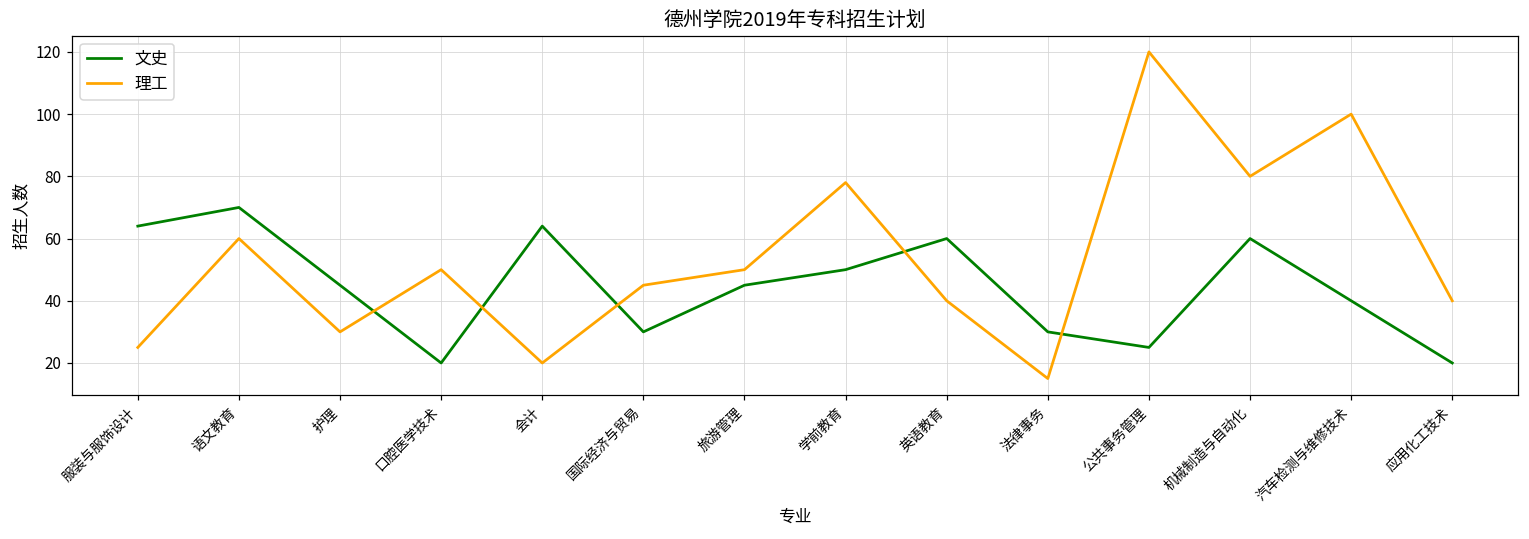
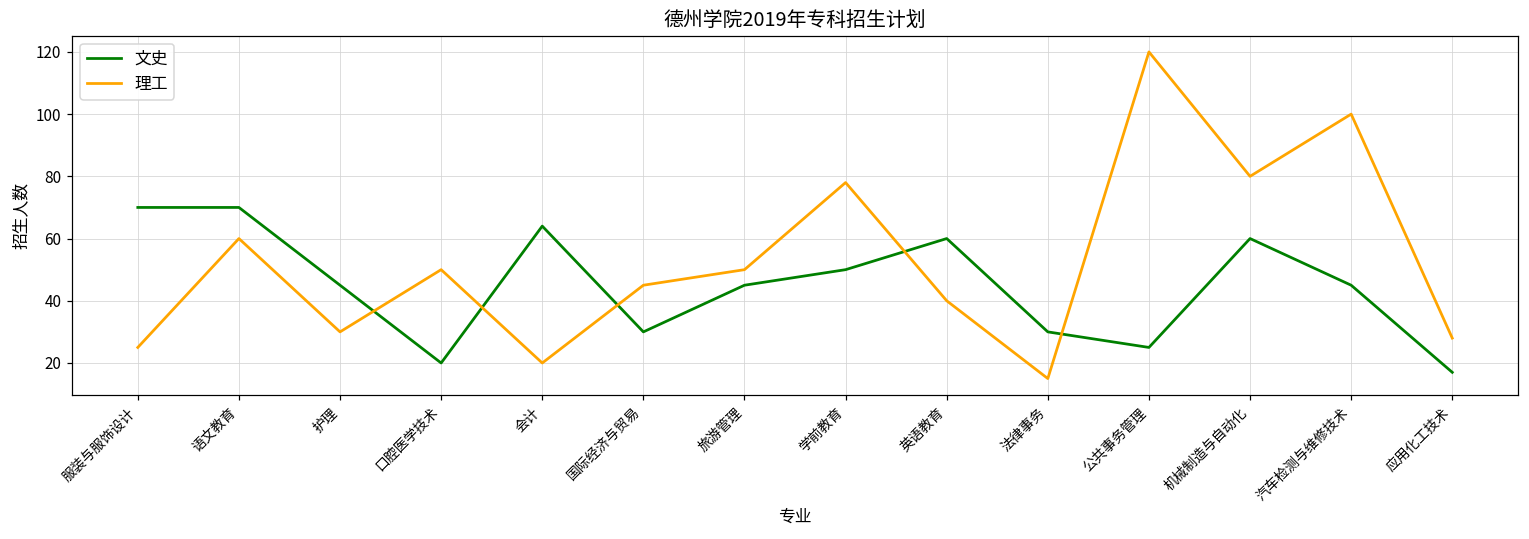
文史, 服装与服饰设计: 64 -> 70
文史, 汽车检测与维修技术: 40 -> 45
文史, 应用化工技术: 20 -> 17
理工, 应用化工技术: 40 -> 28
